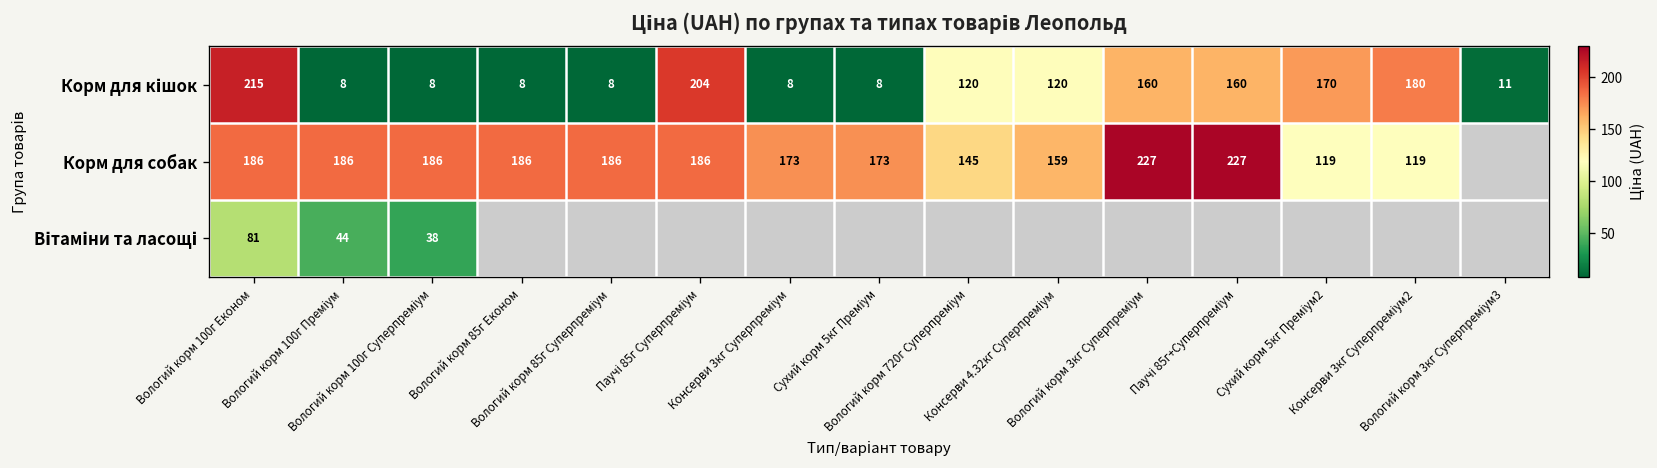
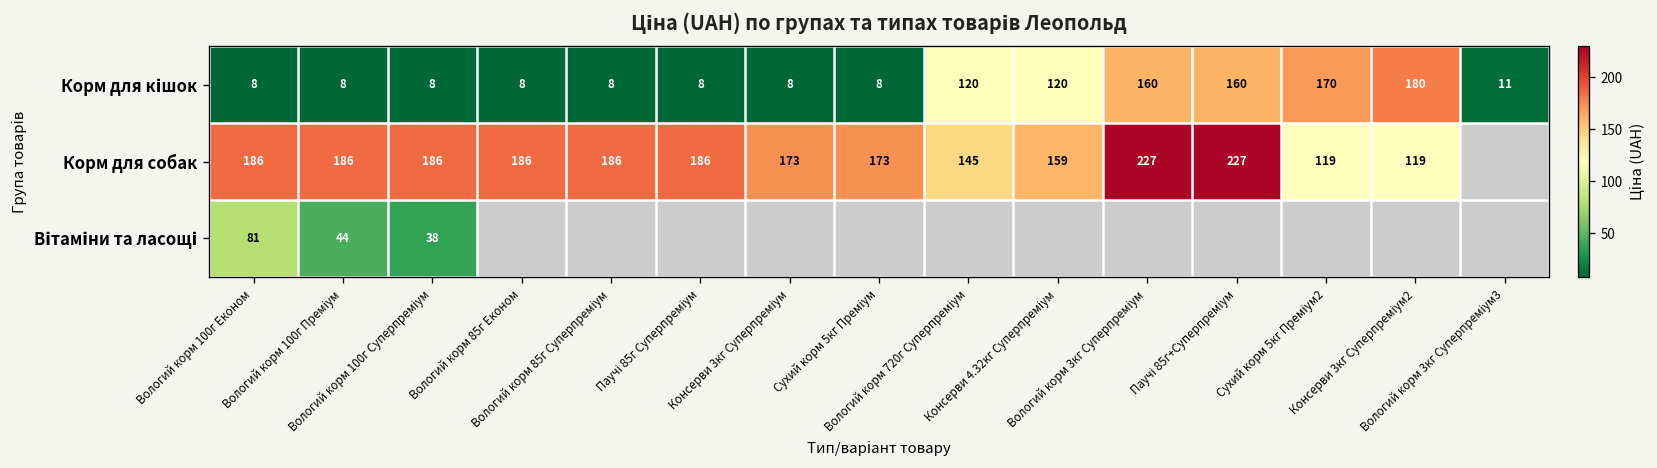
Корм для кішок, Вологий корм 100г Економ: 215 -> 8
Корм для кішок, Паучі 85г Суперпреміум: 204 -> 8
